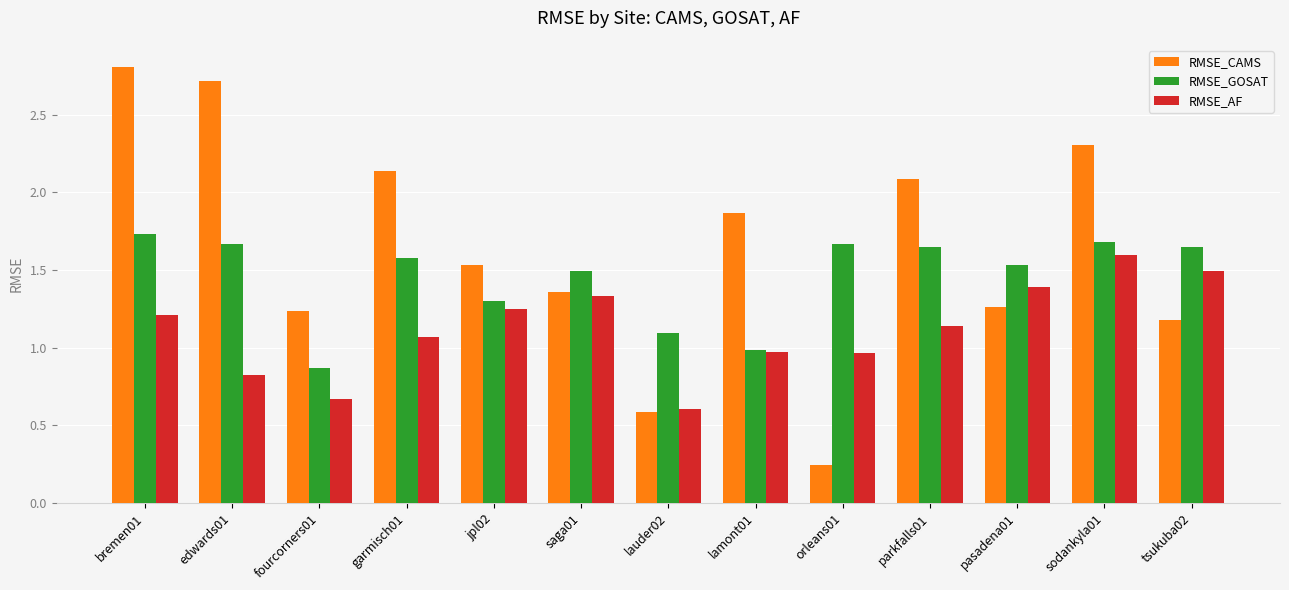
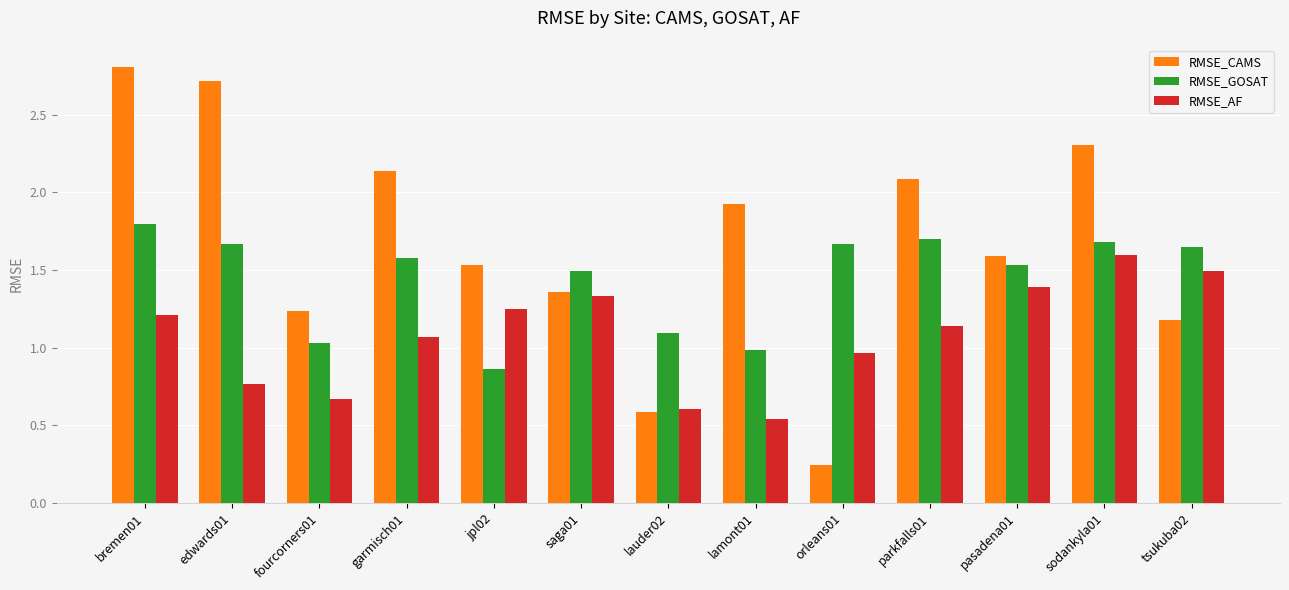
RMSE_GOSAT, bremen01: 1.73 -> 1.79
RMSE_AF, edwards01: 0.83 -> 0.77
RMSE_GOSAT, fourcorners01: 0.87 -> 1.03
RMSE_GOSAT, jpl02: 1.30 -> 0.86
RMSE_CAMS, lamont01: 1.87 -> 1.93
RMSE_AF, lamont01: 0.98 -> 0.54
RMSE_GOSAT, parkfalls01: 1.65 -> 1.70
RMSE_CAMS, pasadena01: 1.26 -> 1.59
